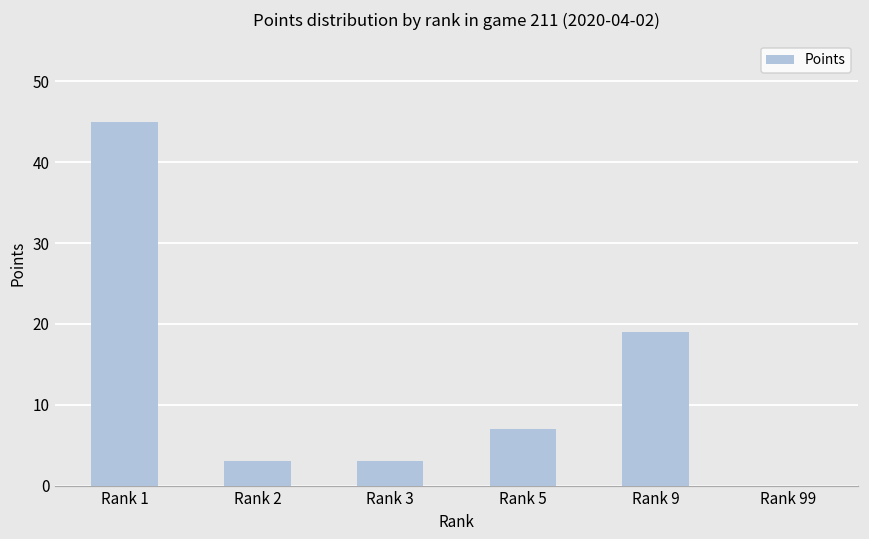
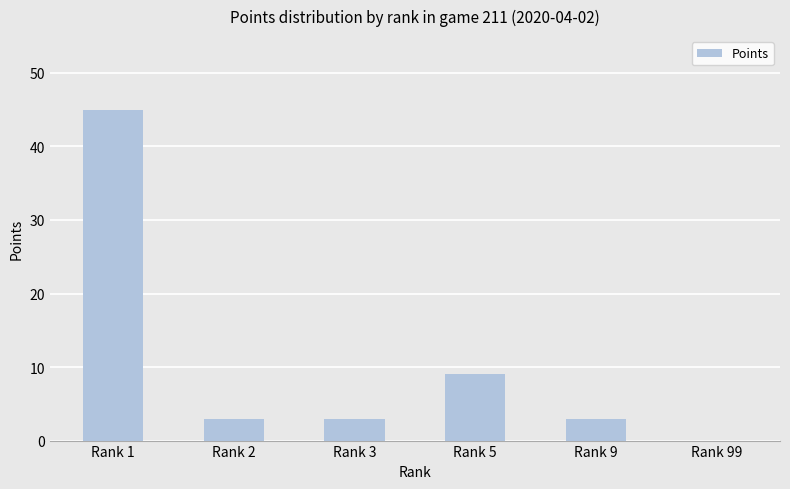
Rank 5: 7 -> 9
Rank 9: 19 -> 3
